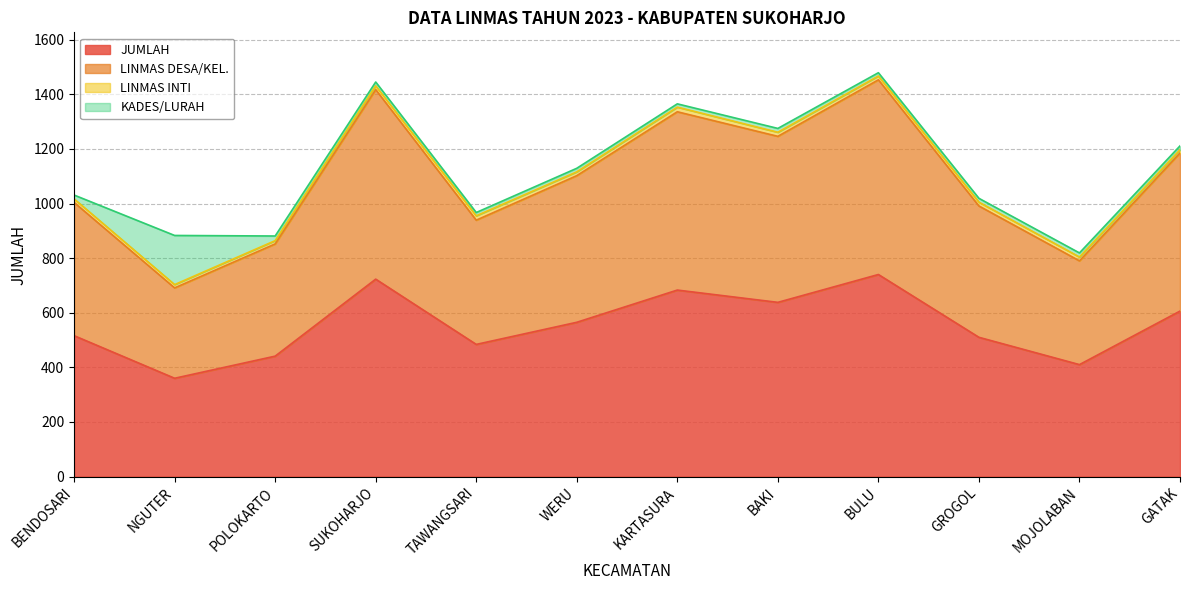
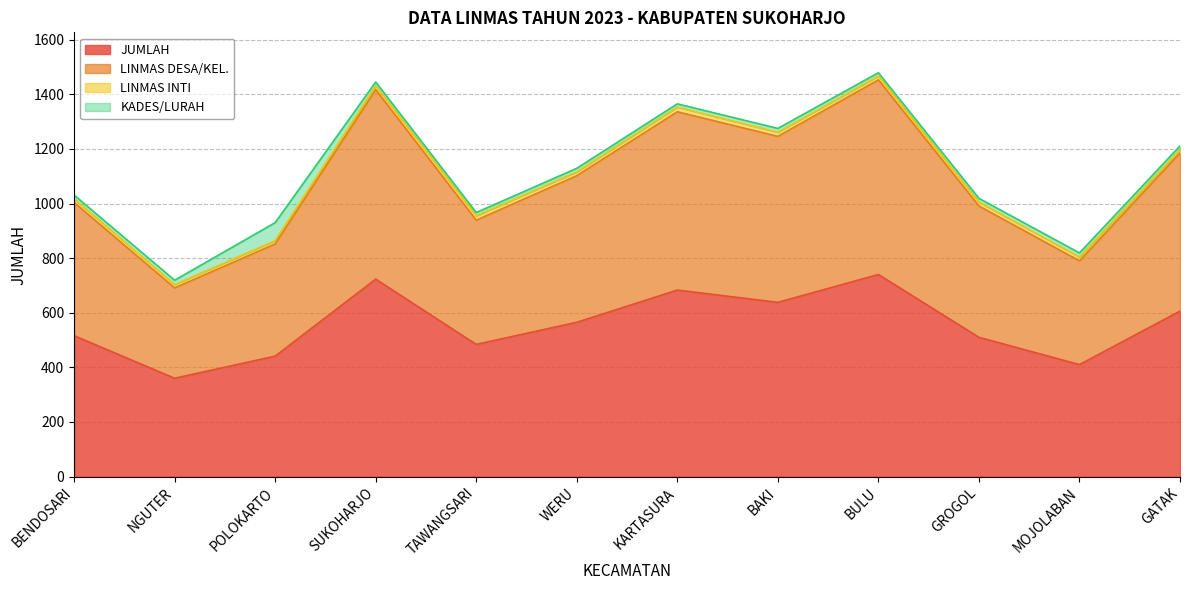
KADES/LURAH, NGUTER: 180 -> 20
KADES/LURAH, POLOKARTO: 20 -> 70
